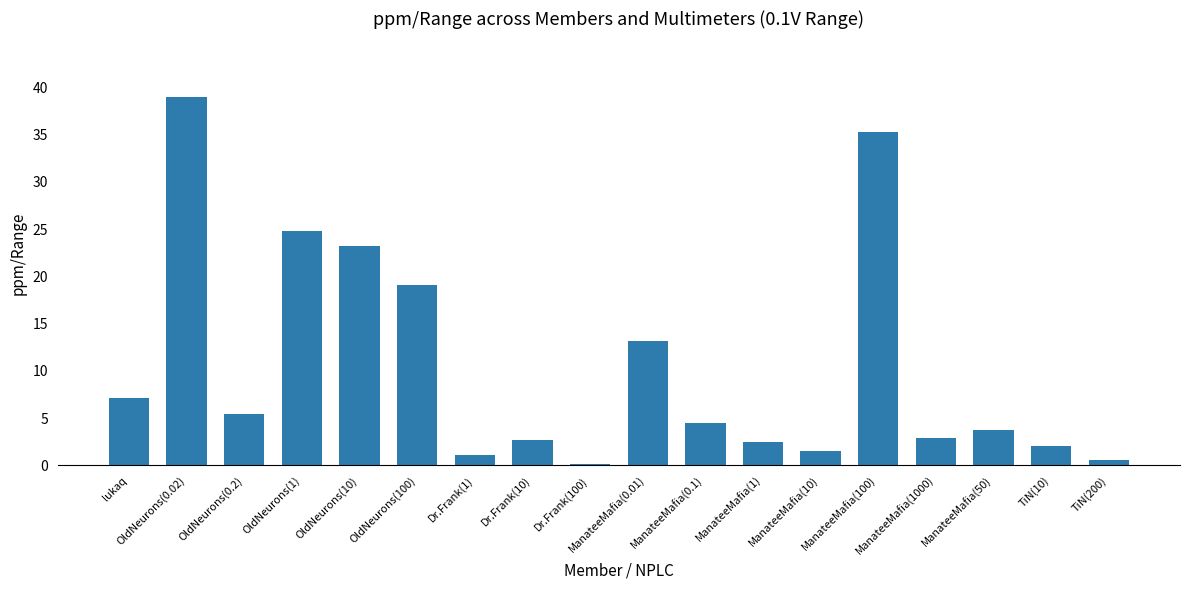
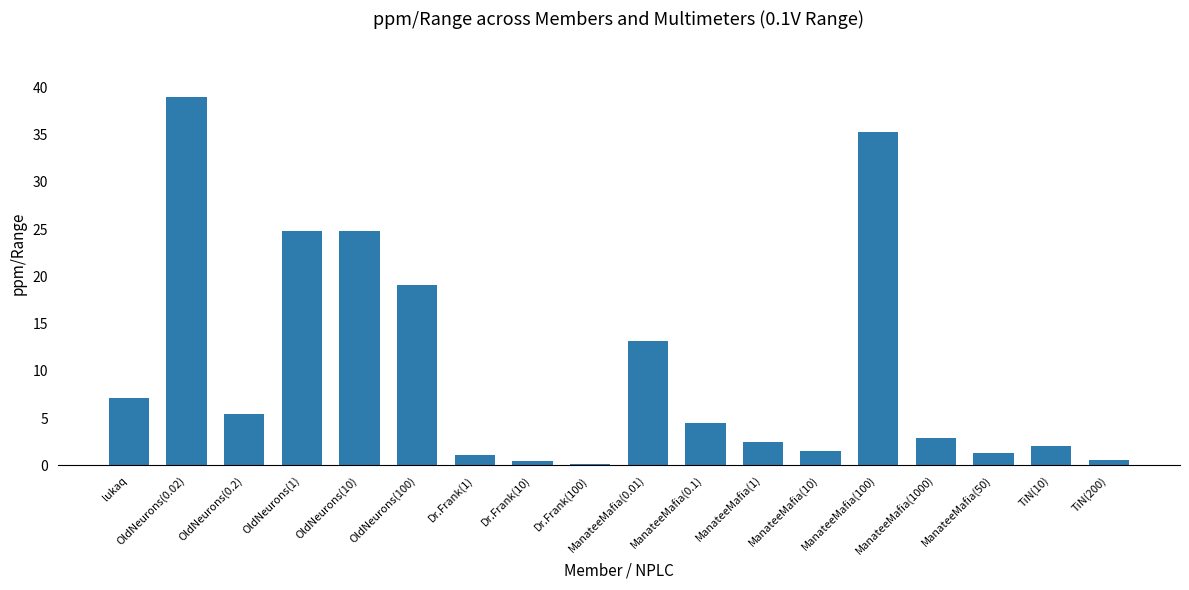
OldNeurons(10): 23 -> 25
Dr.Frank(10): 3 -> 1
ManateeMafia(50): 4 -> 1
